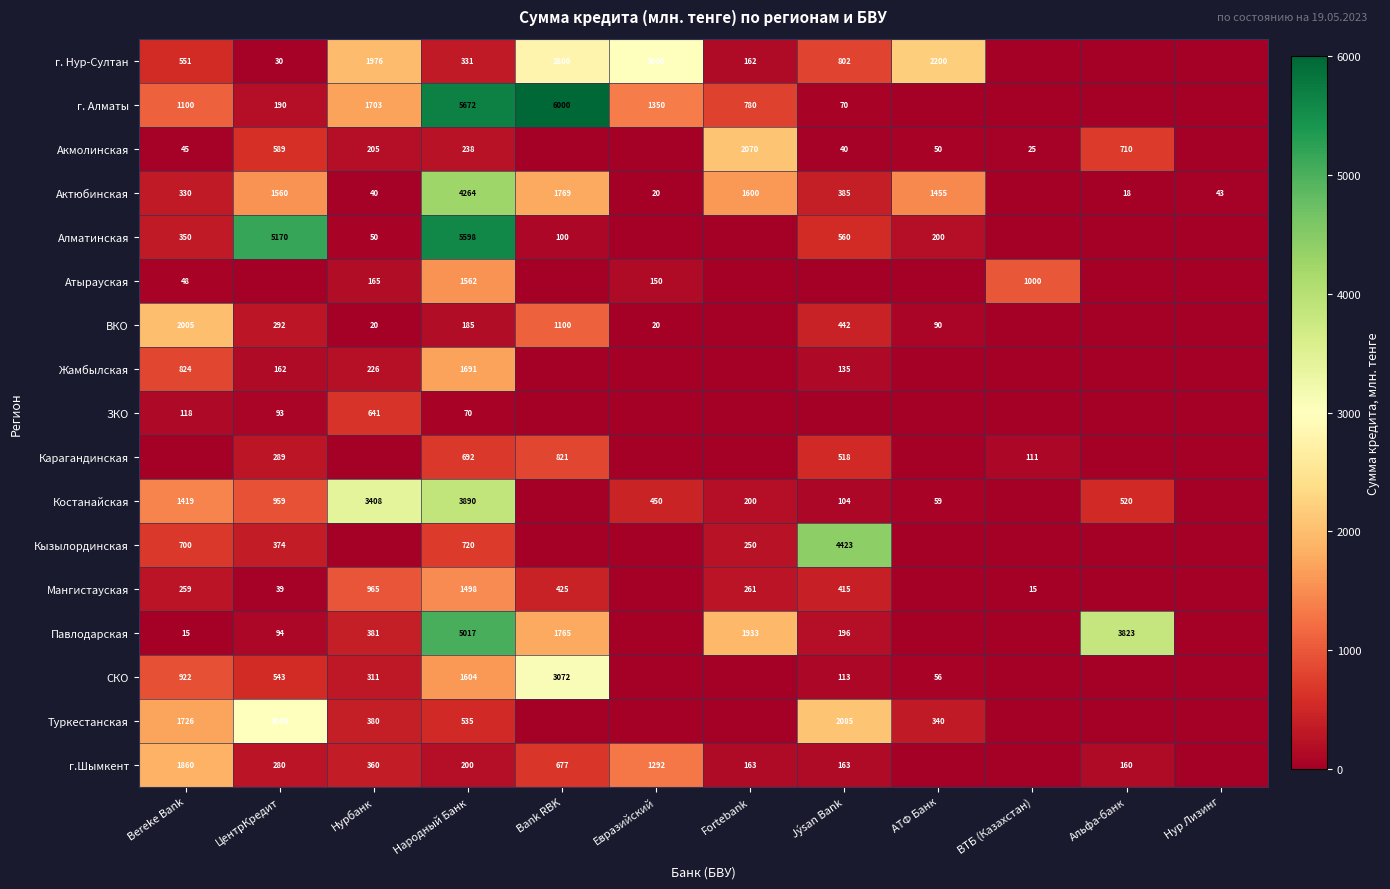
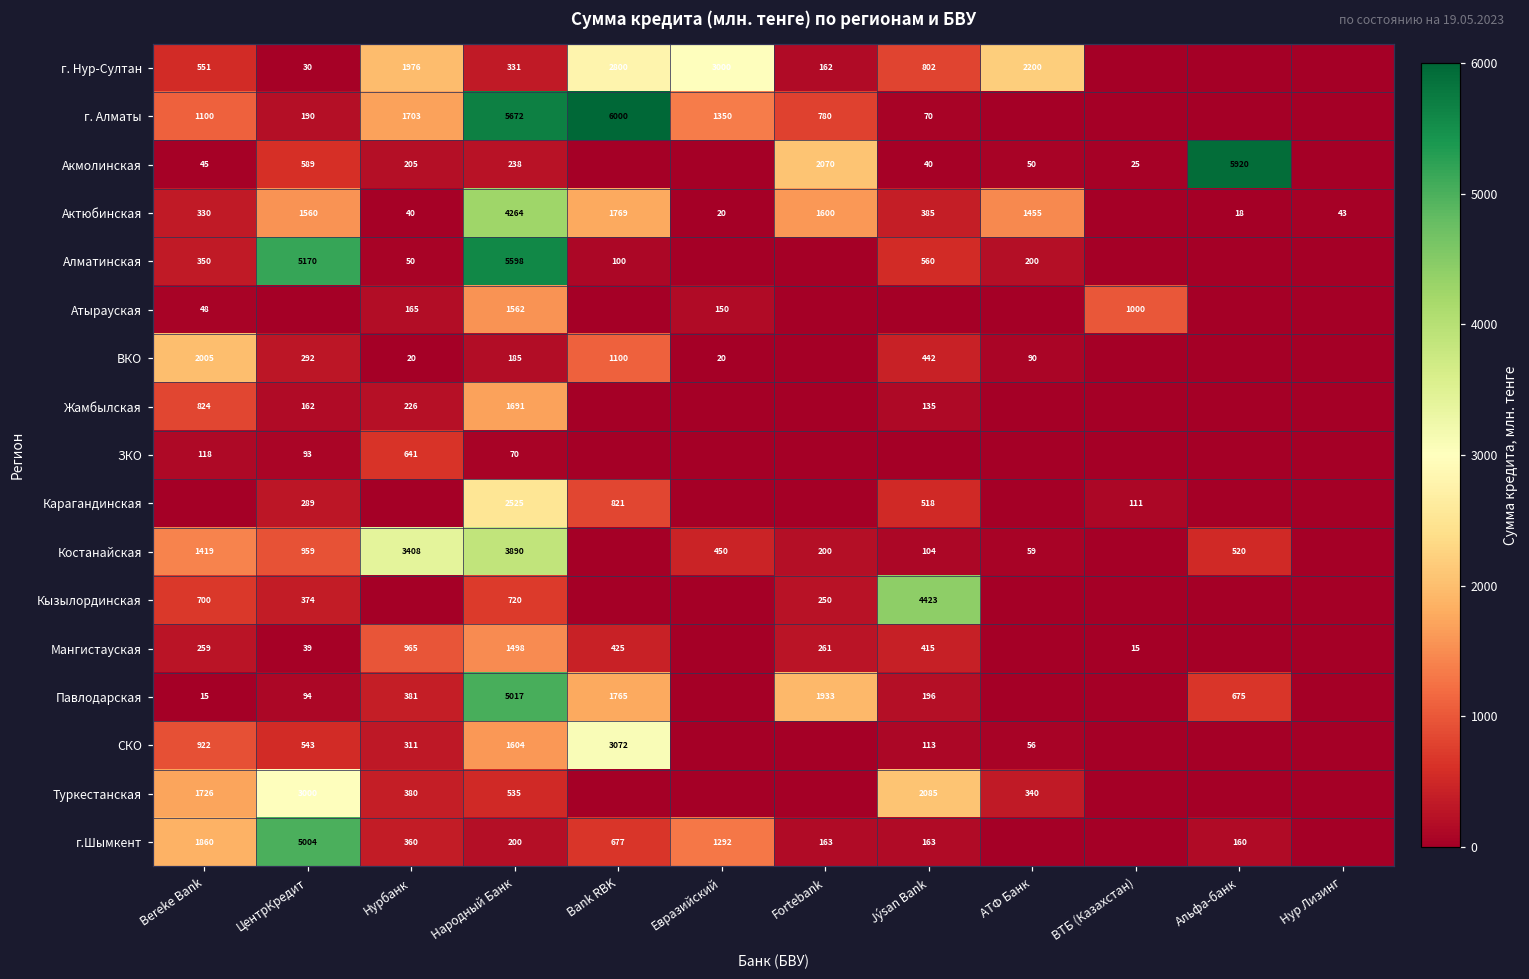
Акмолинская, Альфа-банк: 710 -> 5920
Карагандинская, Народный Банк: 692 -> 2525
Павлодарская, Альфа-банк: 3823 -> 675
г.Шымкент, ЦентрКредит: 280 -> 5004
